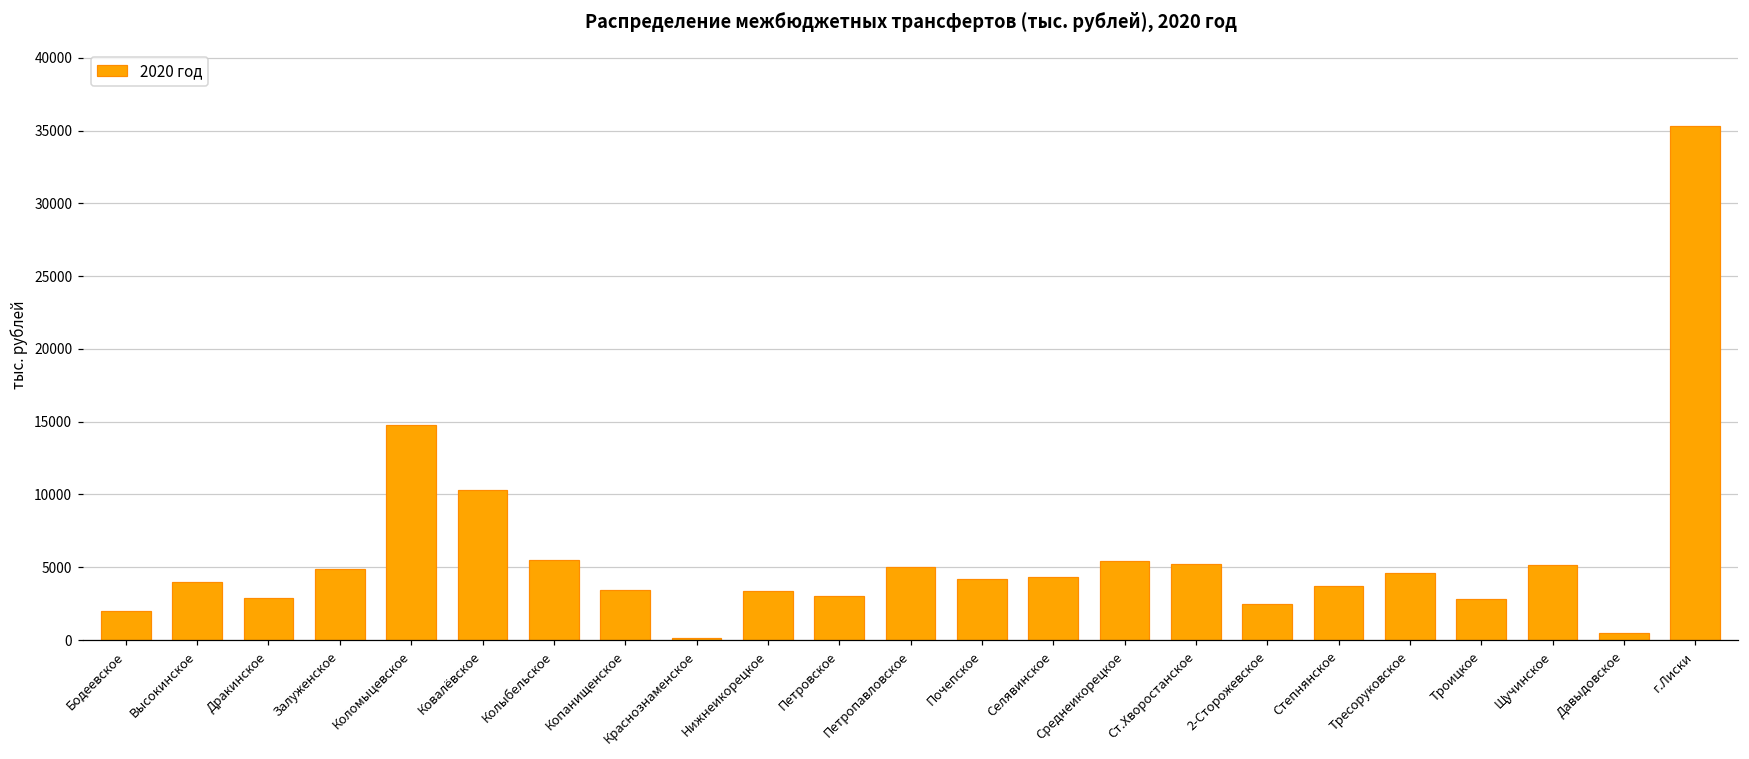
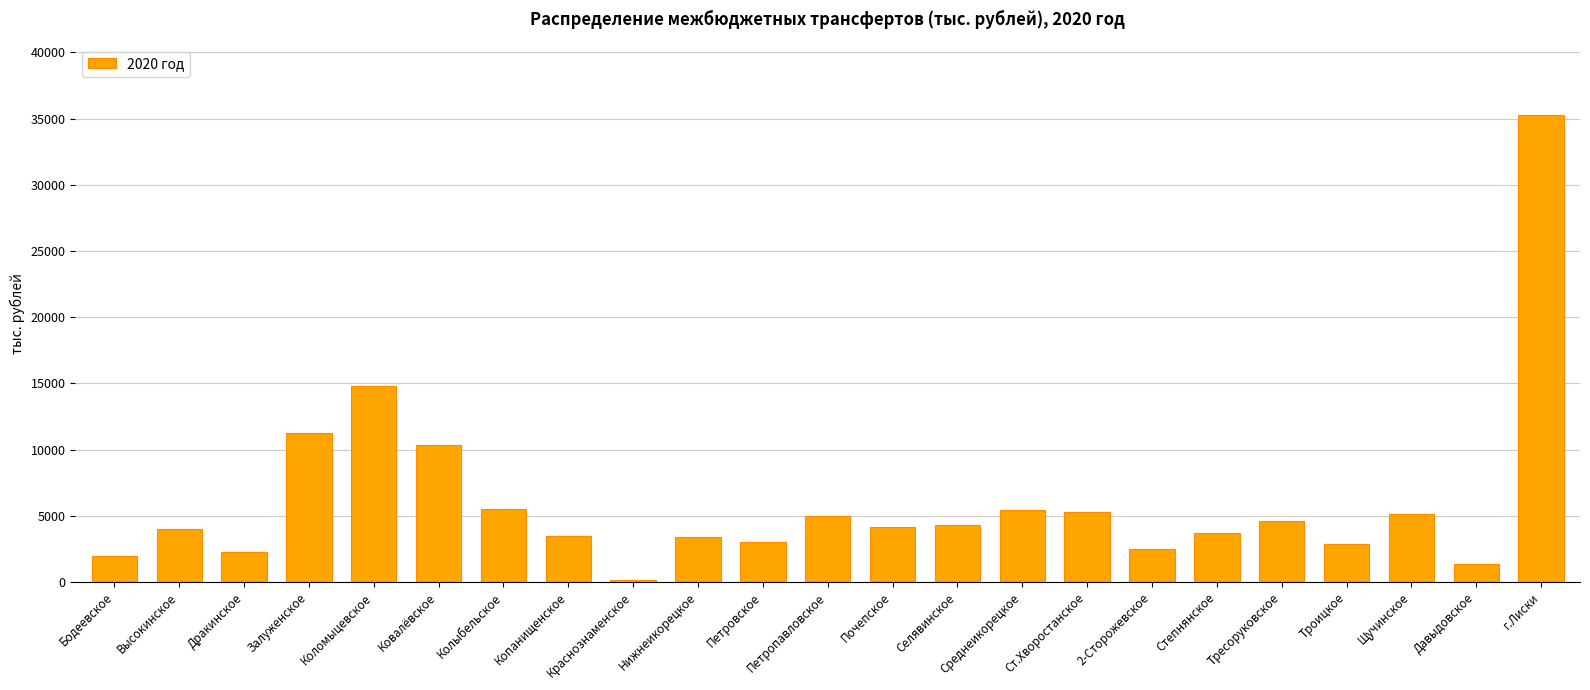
Дракинское: 2900 -> 2200
Залуженское: 4900 -> 11300
Давыдовское: 500 -> 1400
